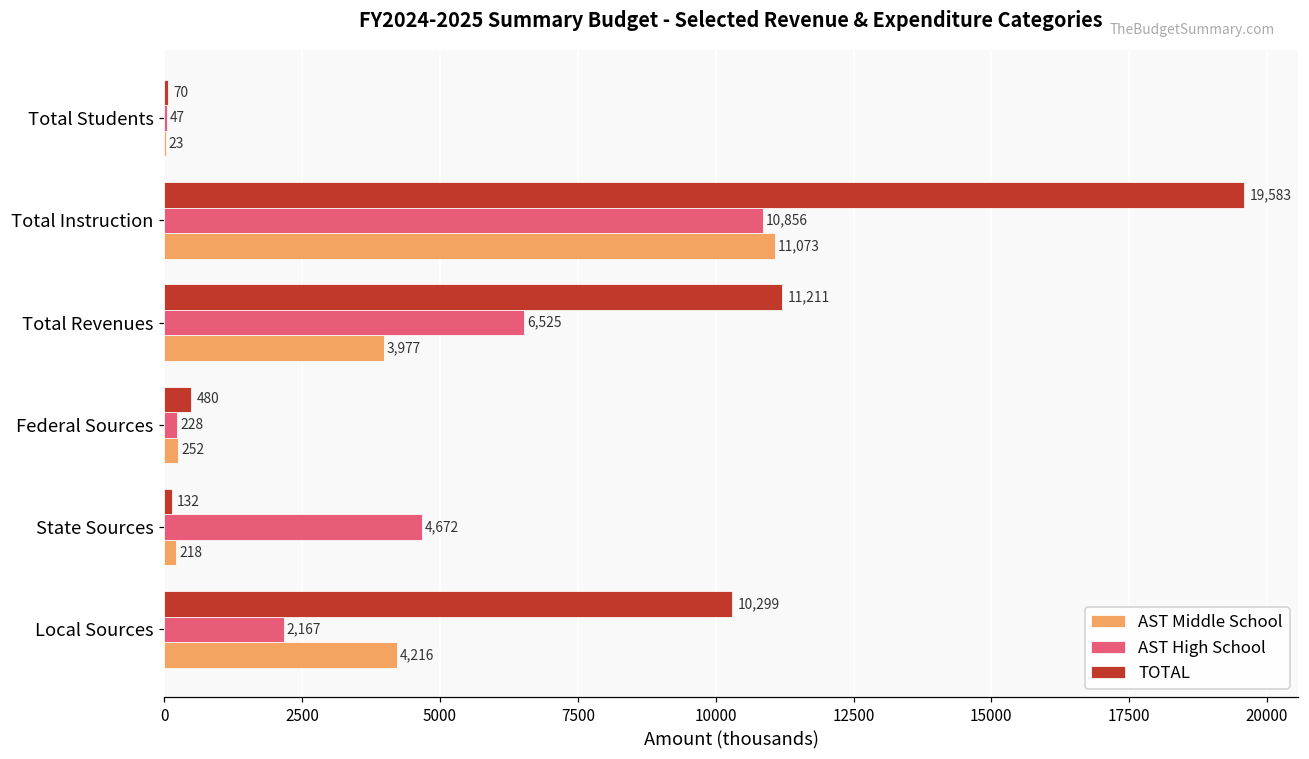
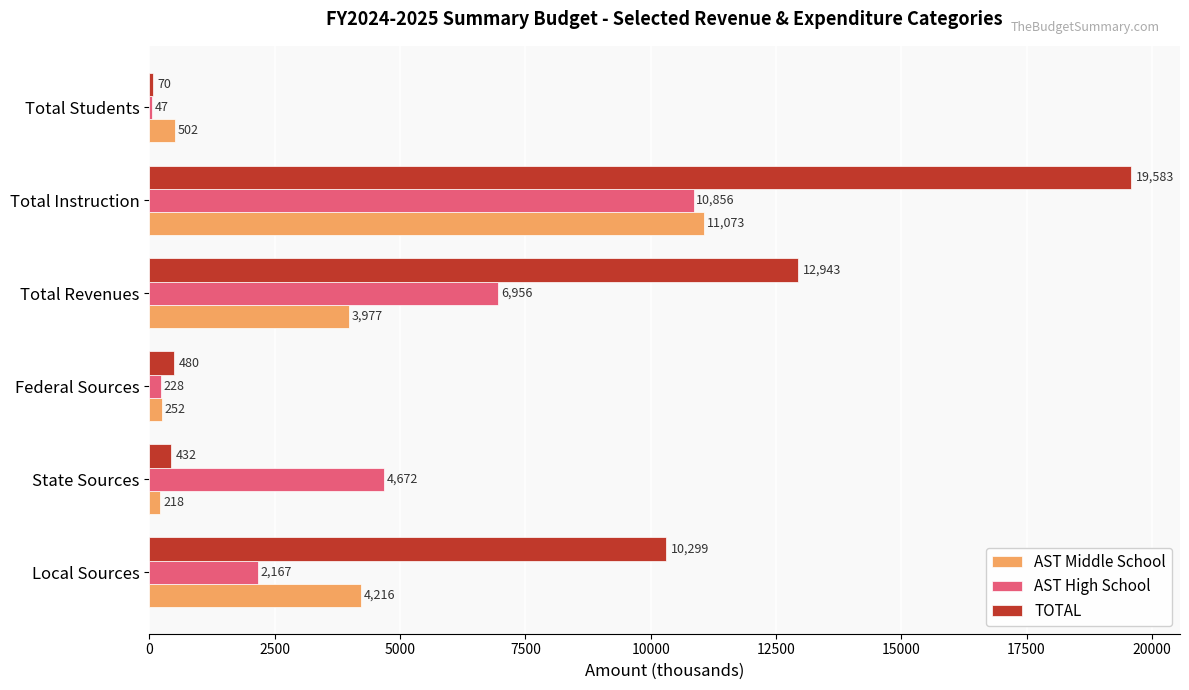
AST Middle School, Total Students: 23 -> 502
TOTAL, Total Revenues: 11,211 -> 12,943
AST High School, Total Revenues: 6,525 -> 6,956
TOTAL, State Sources: 132 -> 432
